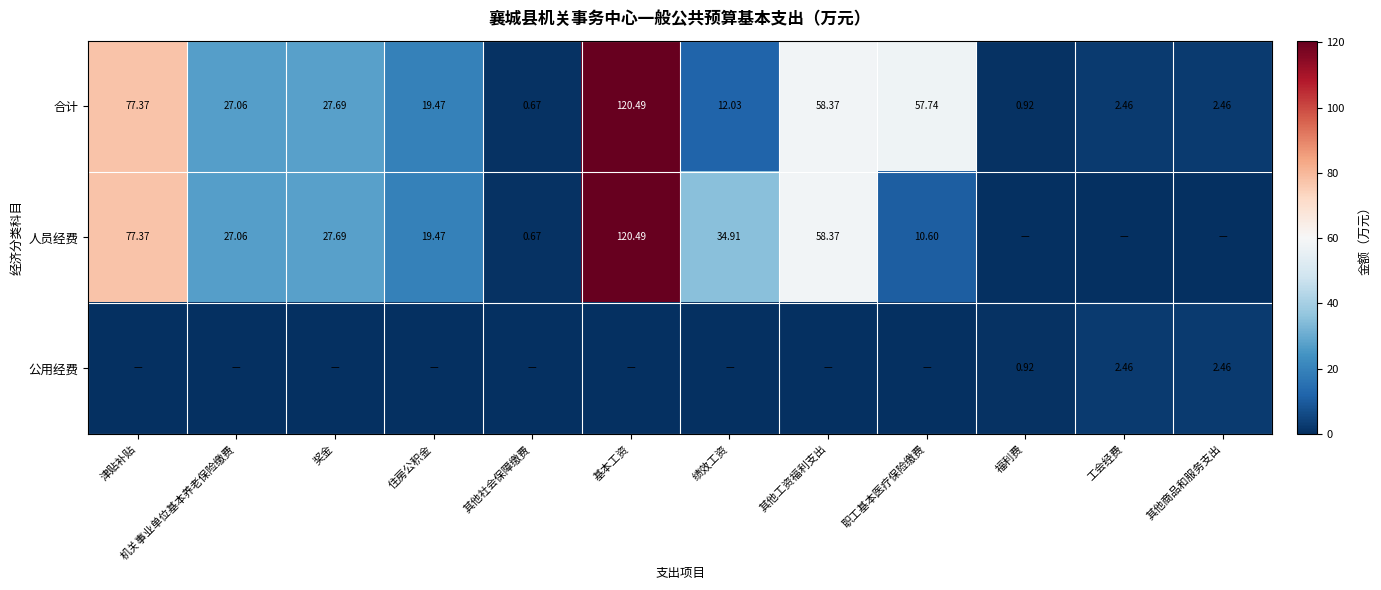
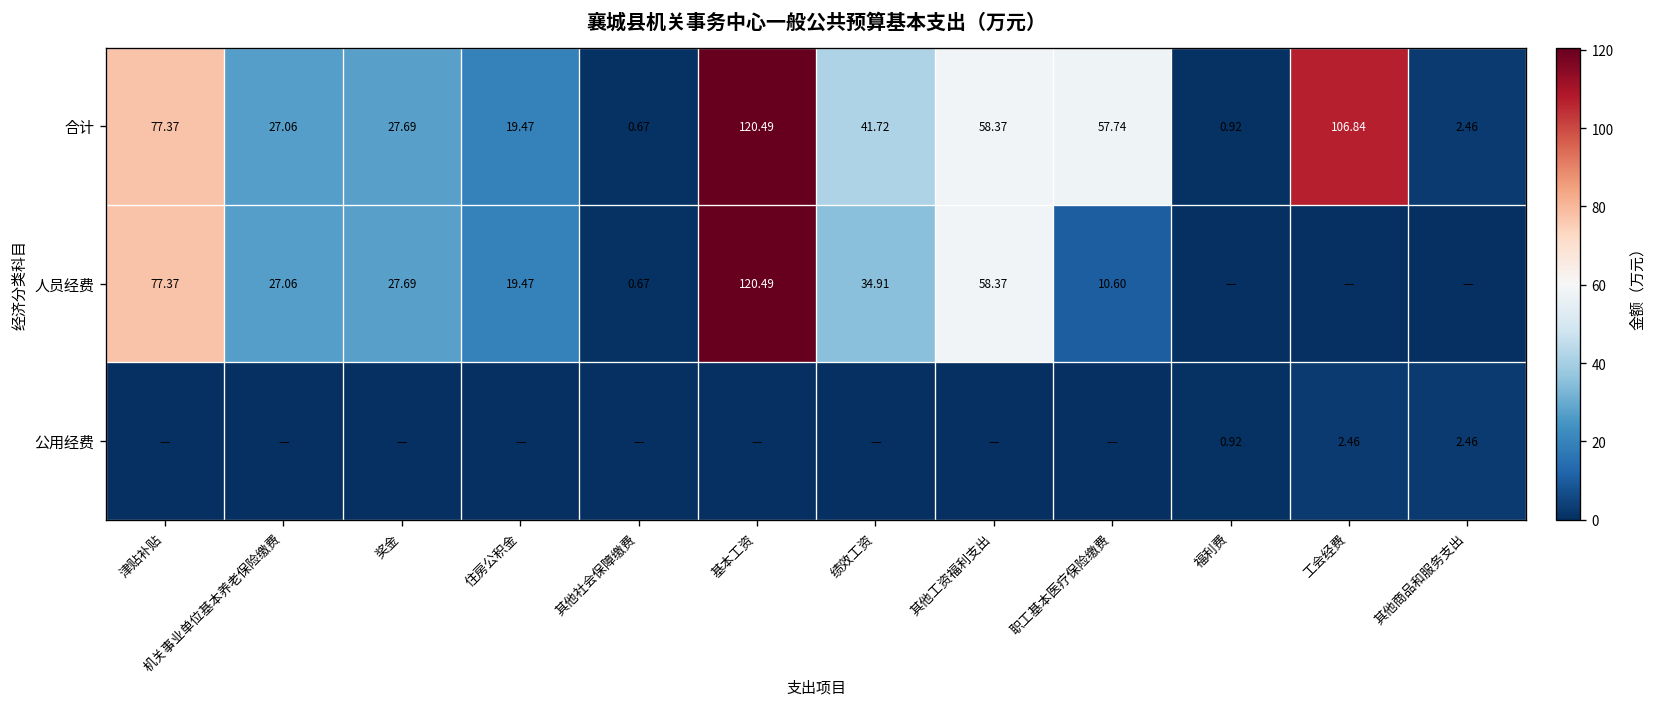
合计, 绩效工资: 12.03 -> 41.72
合计, 工会经费: 2.46 -> 106.84
